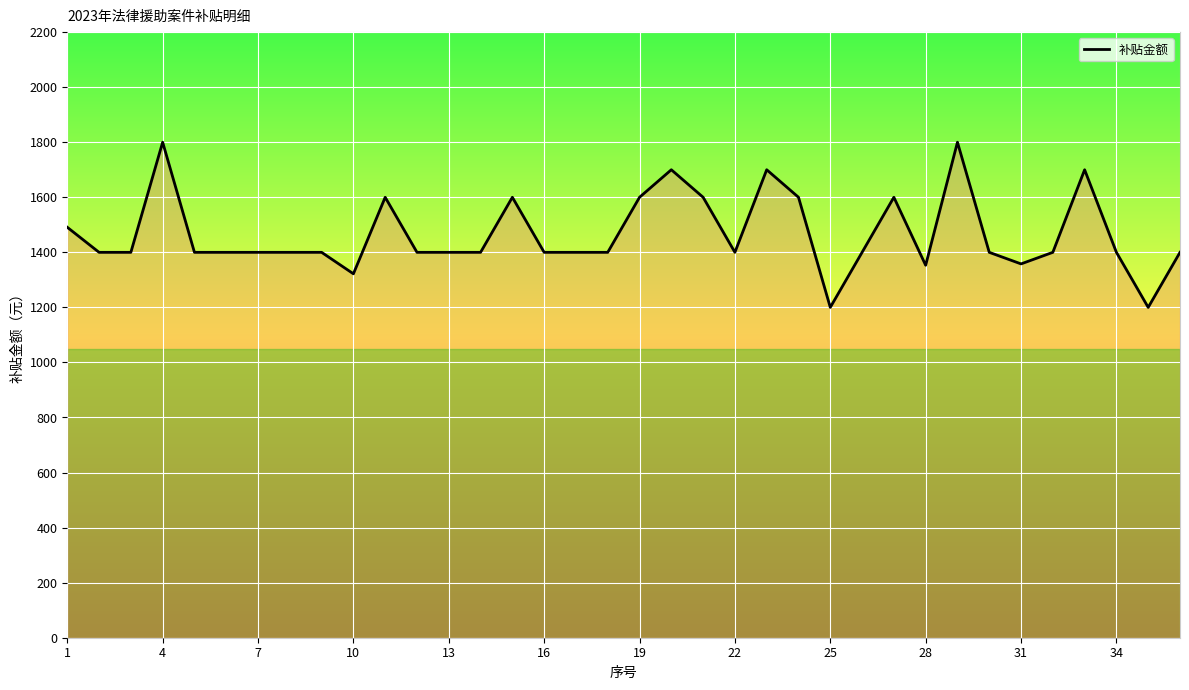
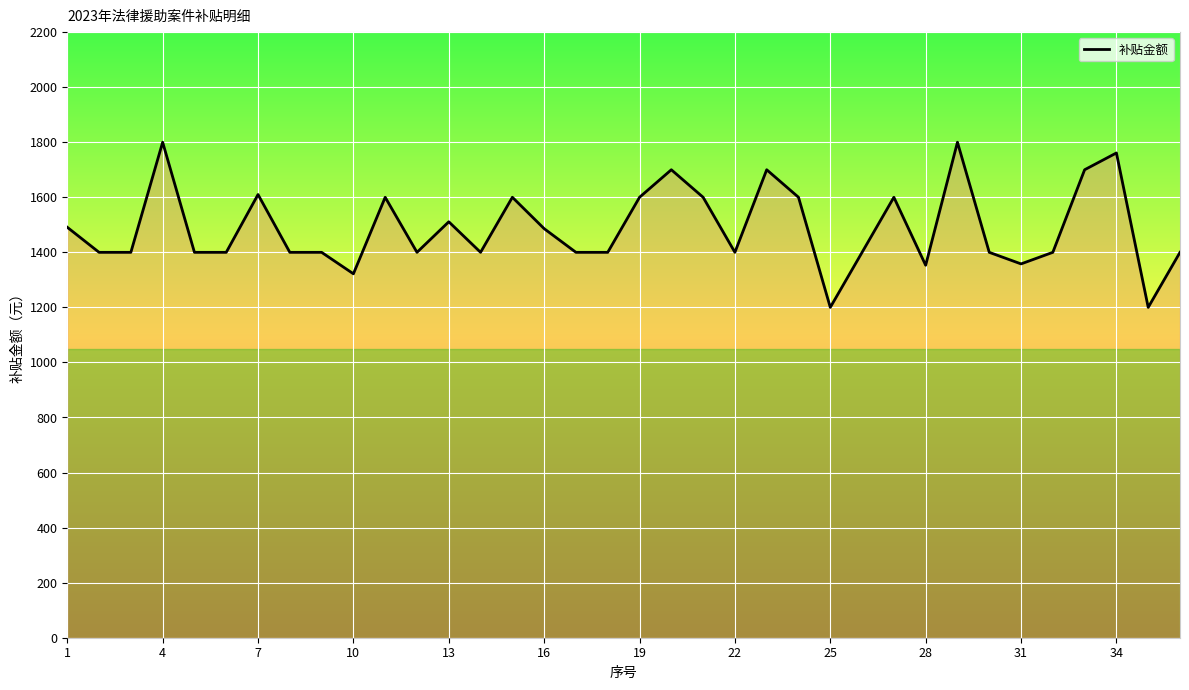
7: 1400 -> 1610
13: 1400 -> 1510
16: 1400 -> 1490
34: 1400 -> 1760
